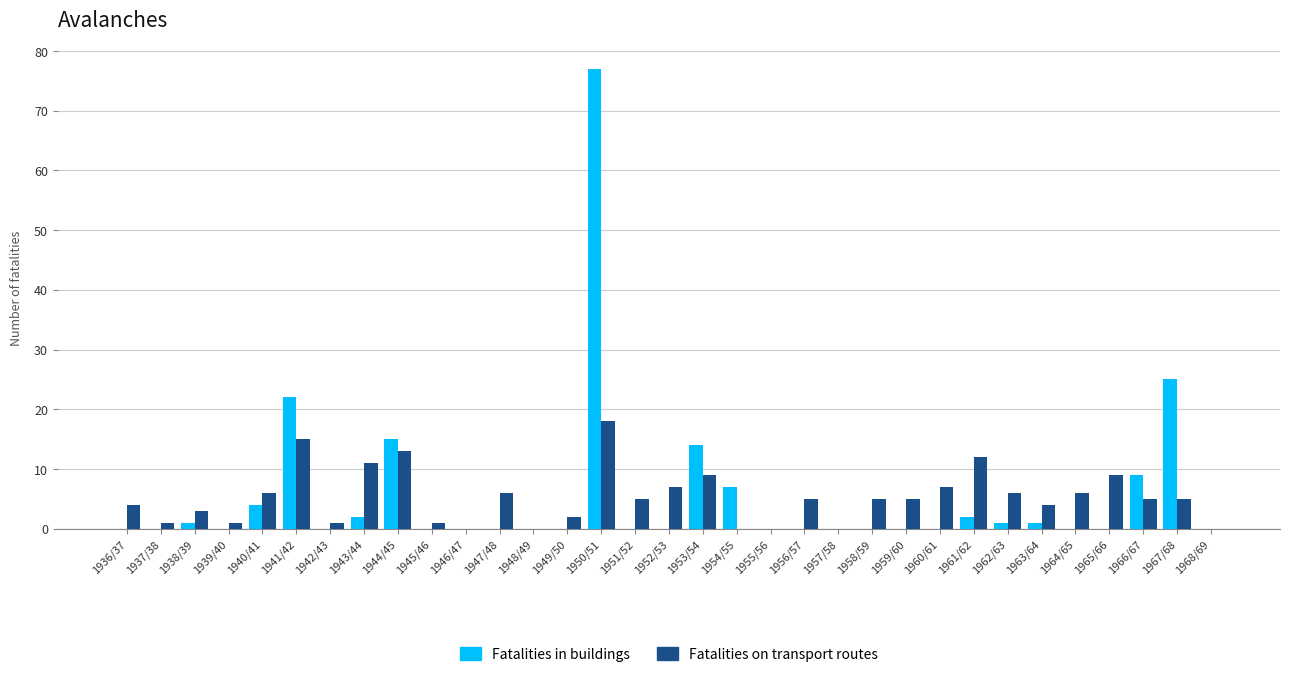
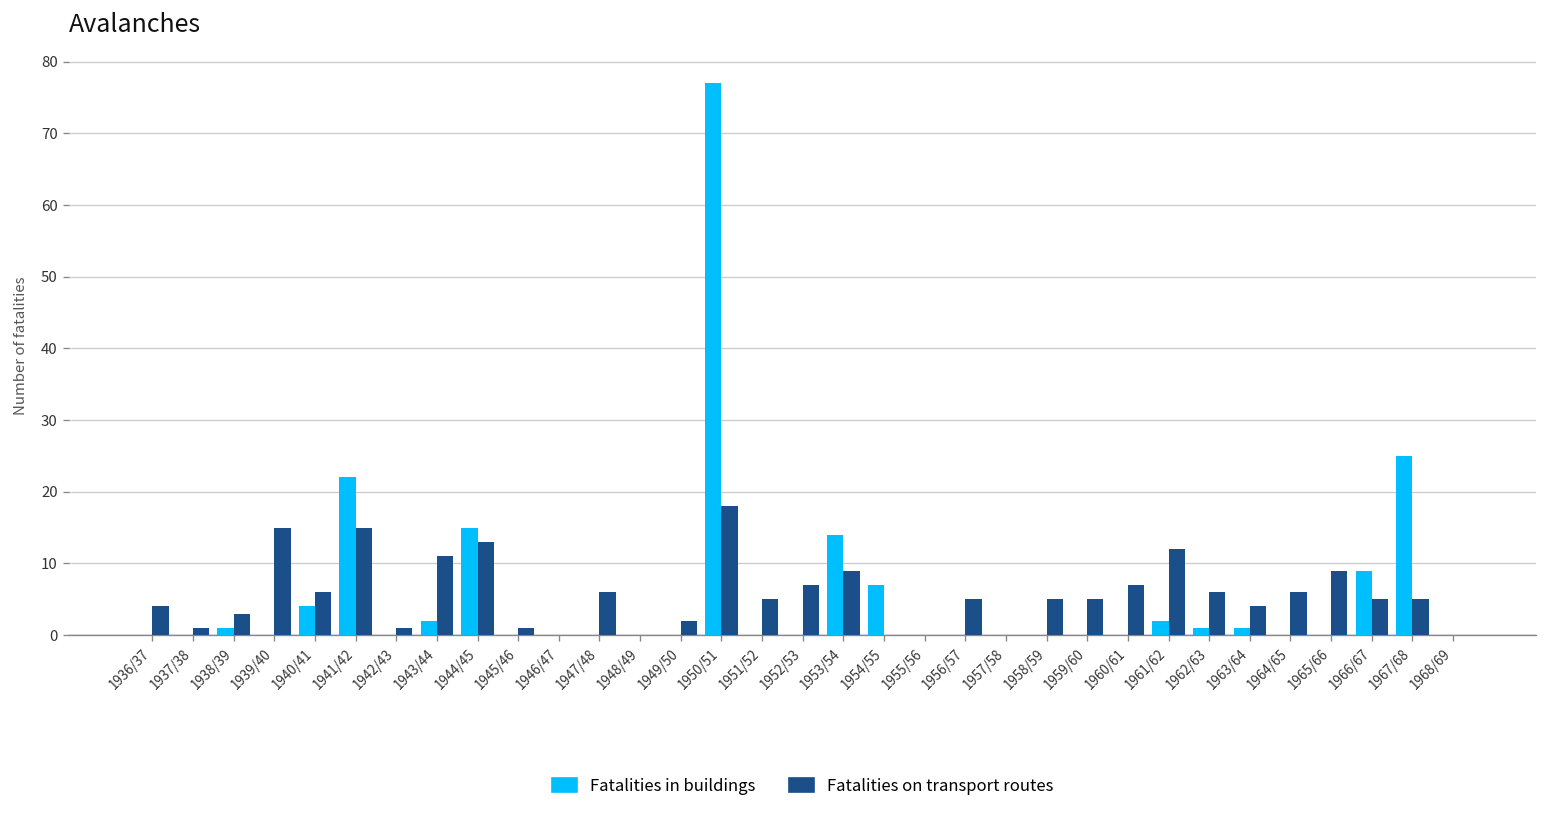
Fatalities on transport routes, 1939/40: 1 -> 15
